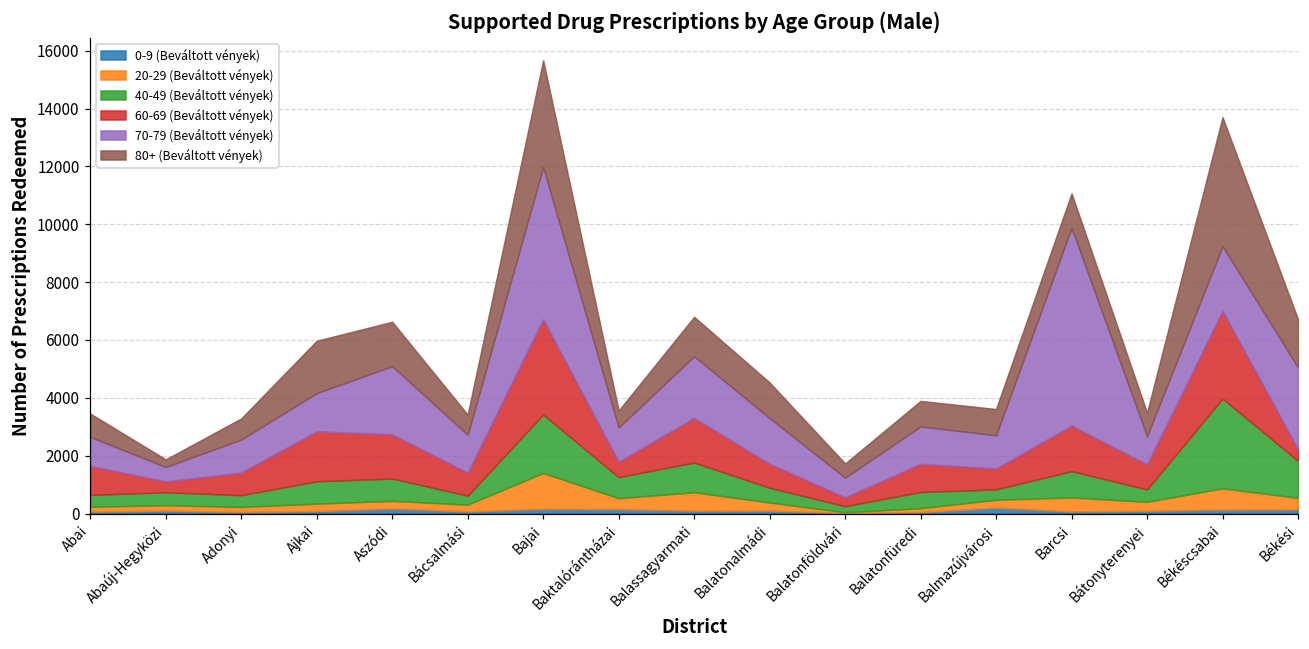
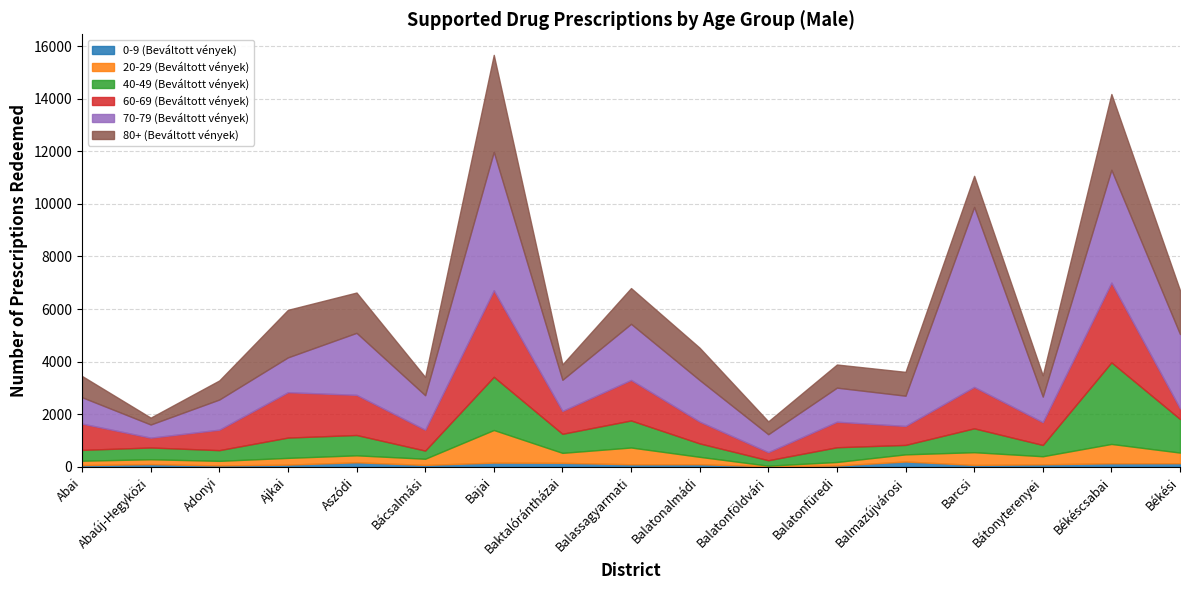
60-69 (Beváltott vények), Baktalórántházai: 500 -> 900
70-79 (Beváltott vények), Békéscsabai: 2200 -> 4300
80+ (Beváltott vények), Békéscsabai: 4500 -> 2900
